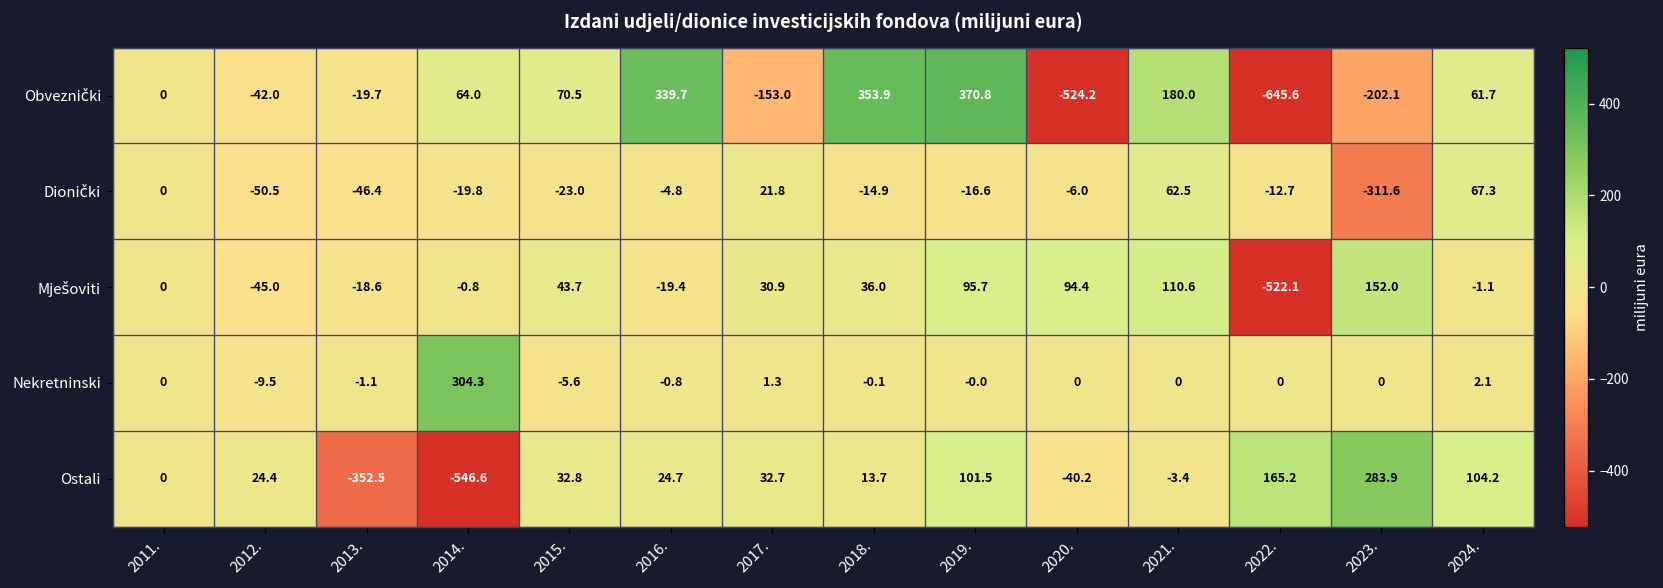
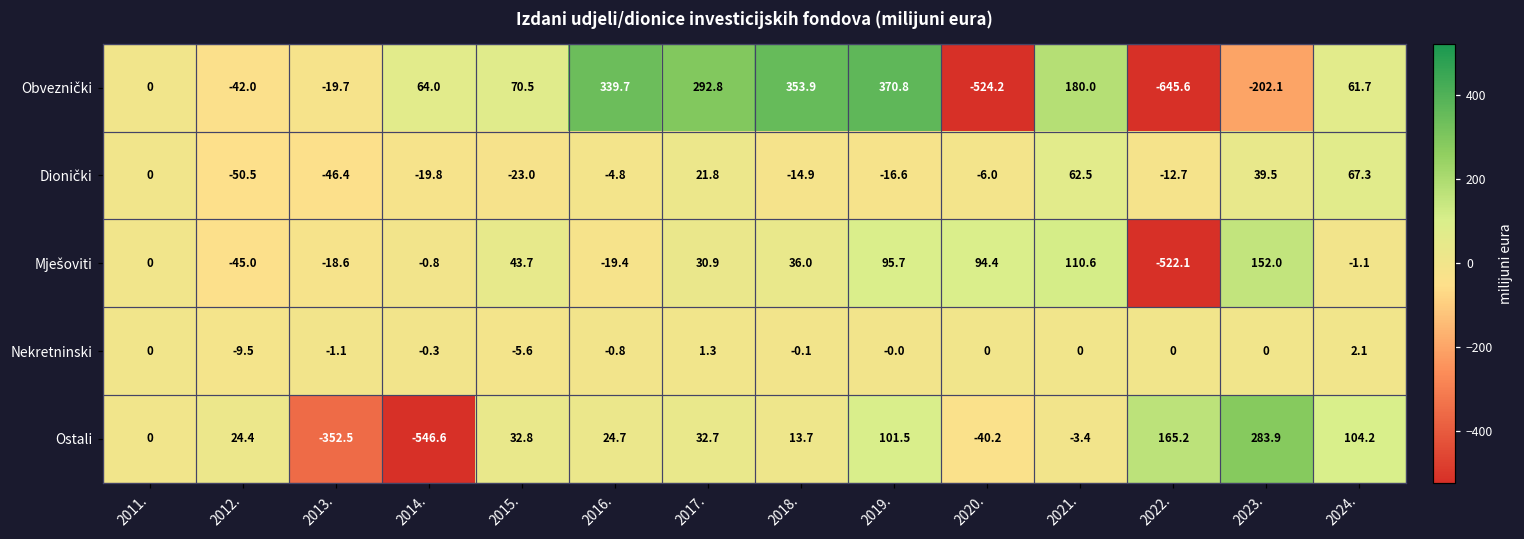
Obveznički, 2017.: -153.0 -> 292.8
Dionički, 2023.: -311.6 -> 39.5
Nekretninski, 2014.: 304.3 -> -0.3
